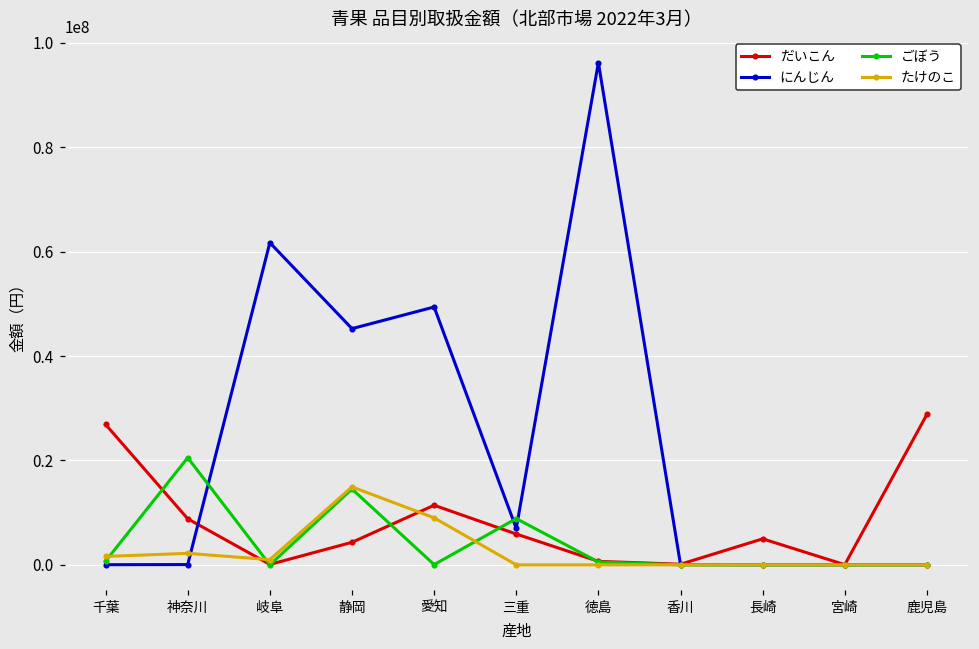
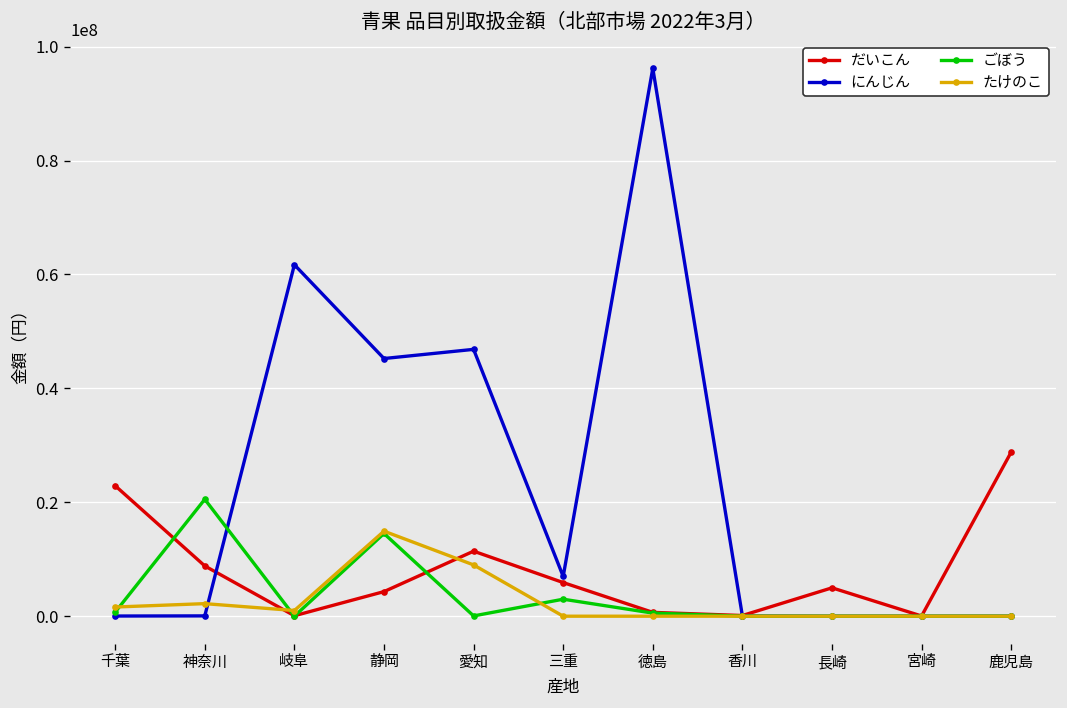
だいこん, 千葉: 27000000 -> 23000000
にんじん, 愛知: 49000000 -> 47000000
ごぼう, 三重: 9000000 -> 3000000
